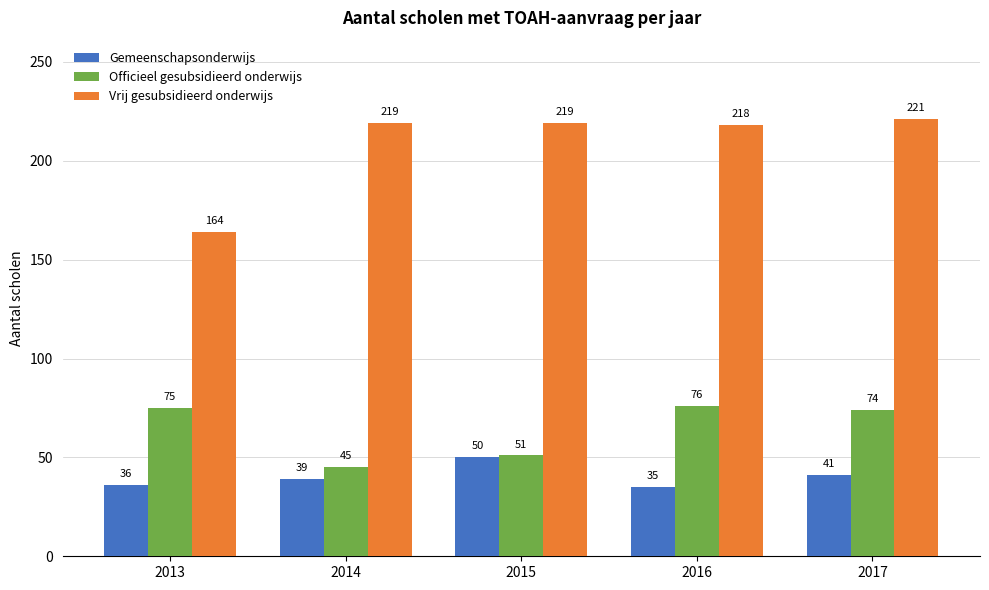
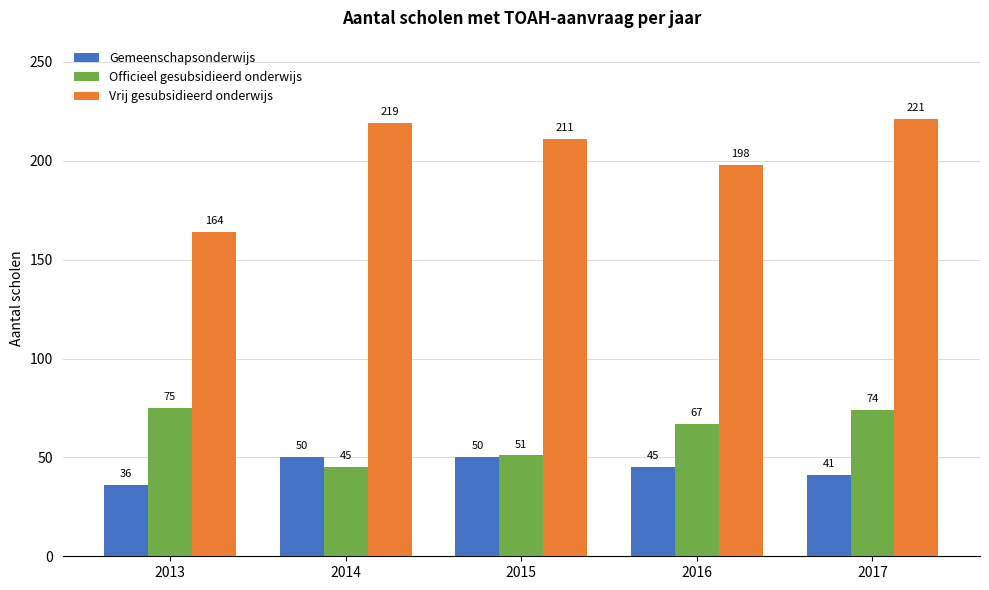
Gemeenschapsonderwijs, 2014: 39 -> 50
Vrij gesubsidieerd onderwijs, 2015: 219 -> 211
Gemeenschapsonderwijs, 2016: 35 -> 45
Officieel gesubsidieerd onderwijs, 2016: 76 -> 67
Vrij gesubsidieerd onderwijs, 2016: 218 -> 198
